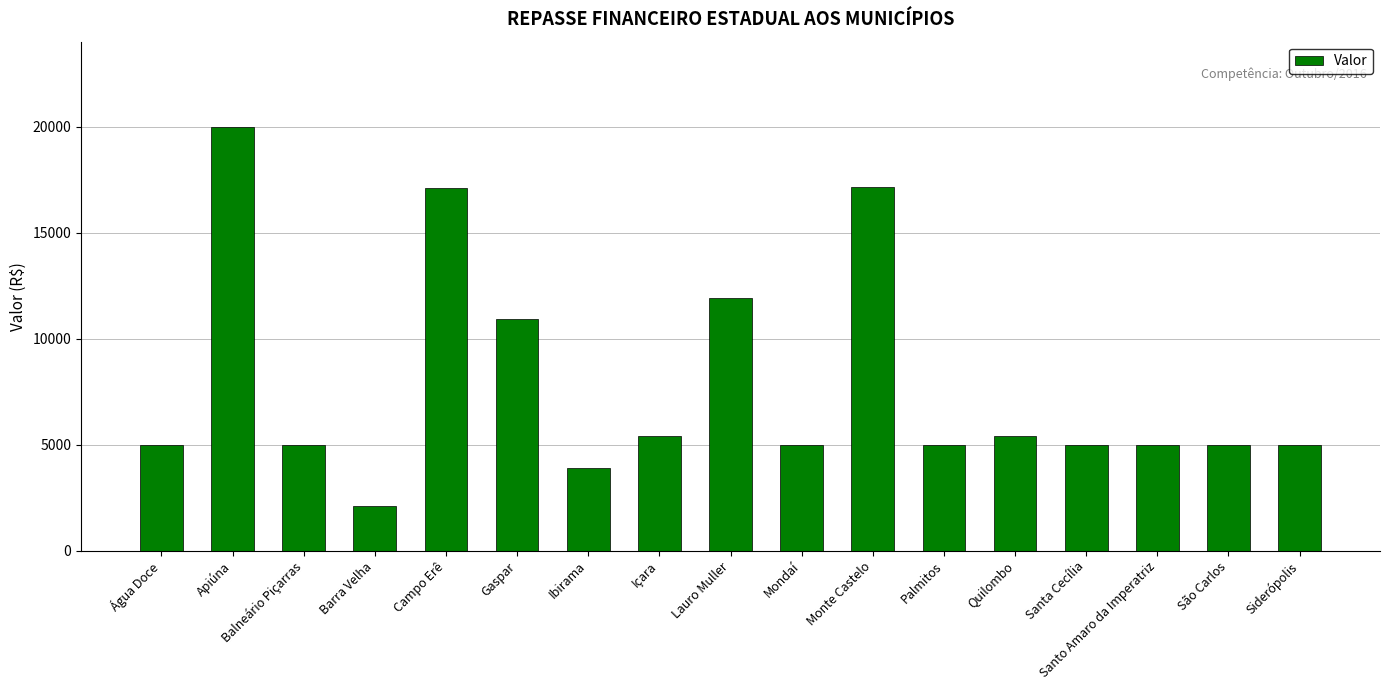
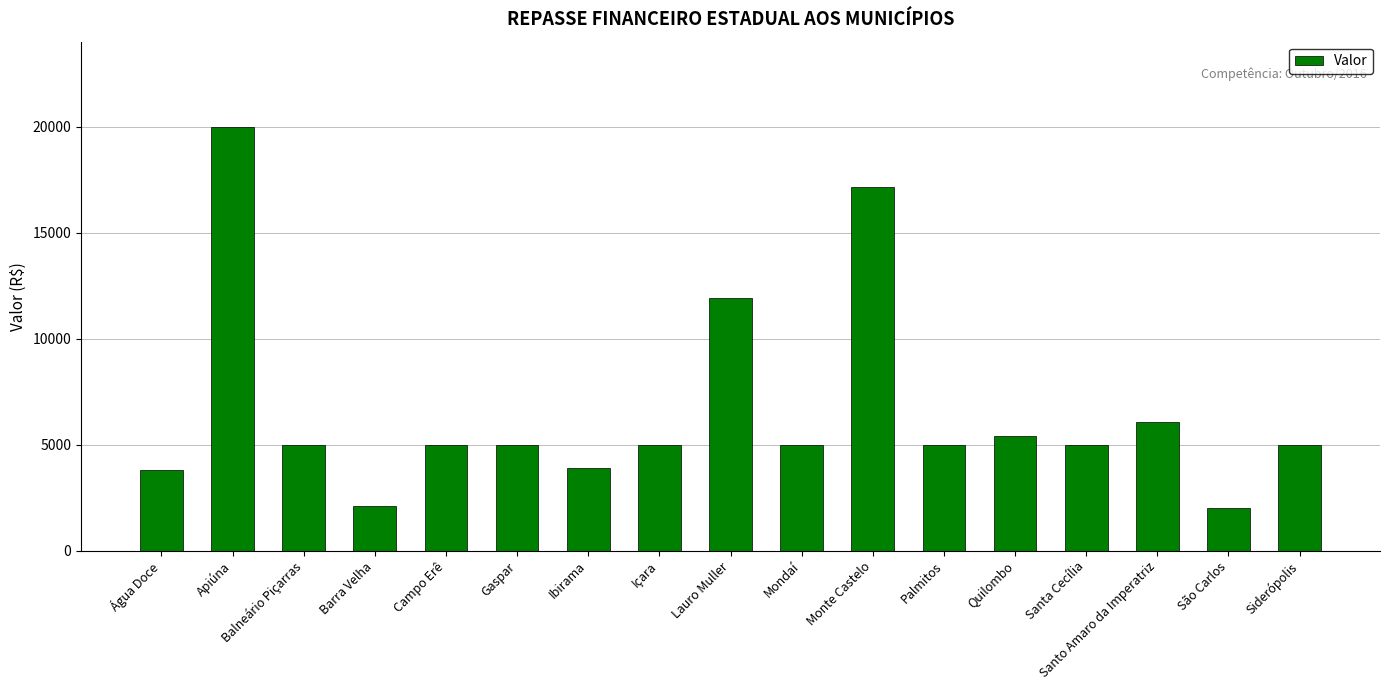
Água Doce: 5000 -> 3800
Campo Erê: 17100 -> 5000
Gaspar: 10900 -> 5000
Içara: 5400 -> 5000
Santo Amaro da Imperatriz: 5000 -> 6100
São Carlos: 5000 -> 2000
